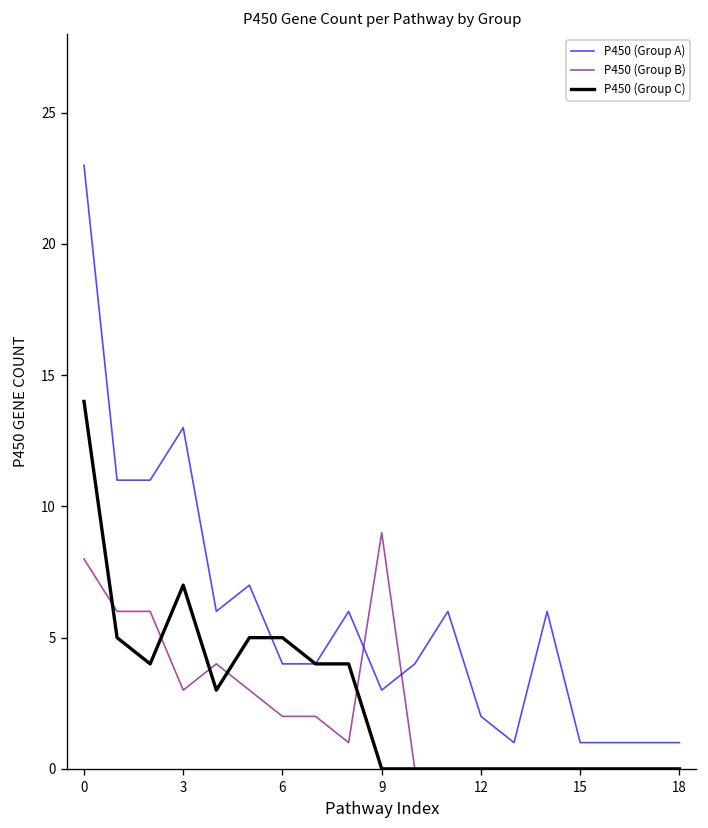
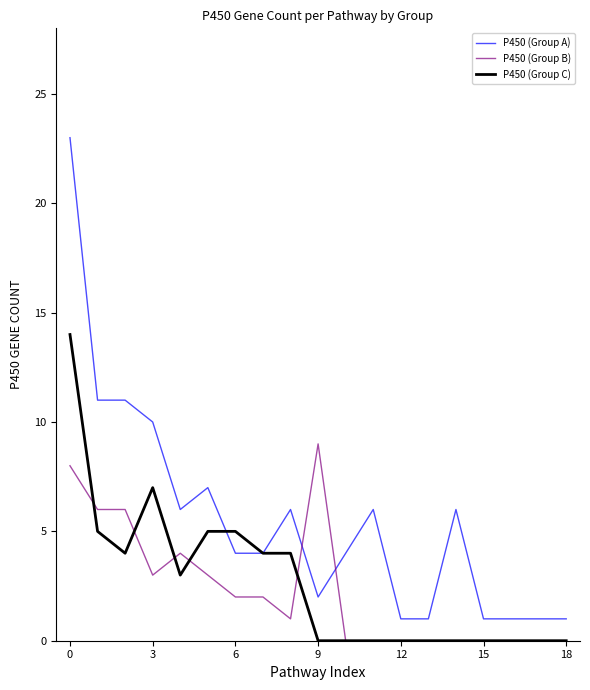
P450 (Group A), 3: 13 -> 10
P450 (Group A), 9: 3 -> 2
P450 (Group A), 12: 2 -> 1
